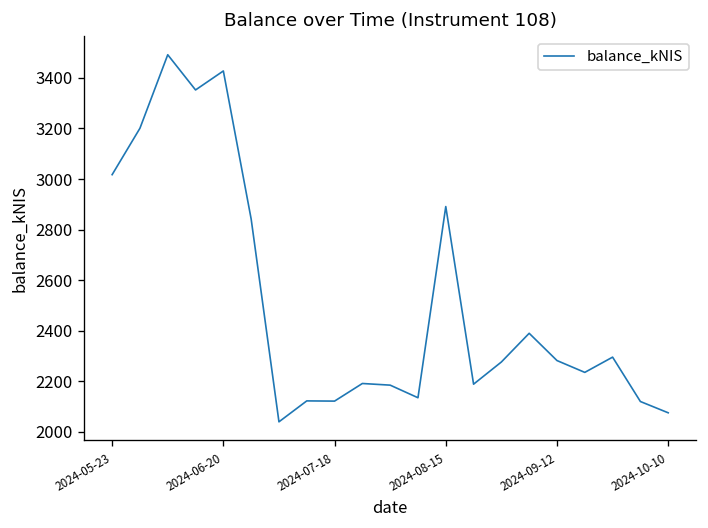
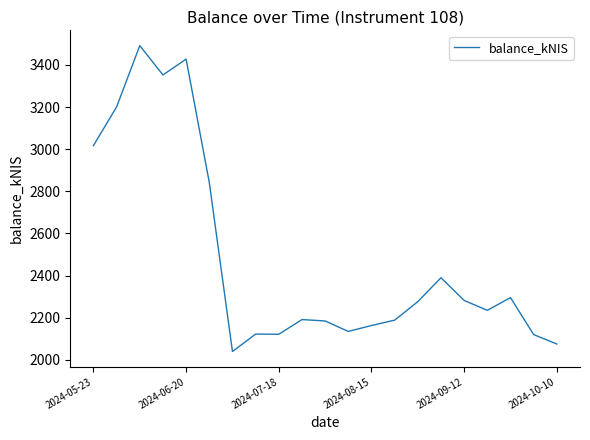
2024-08-15: 2890 -> 2160
